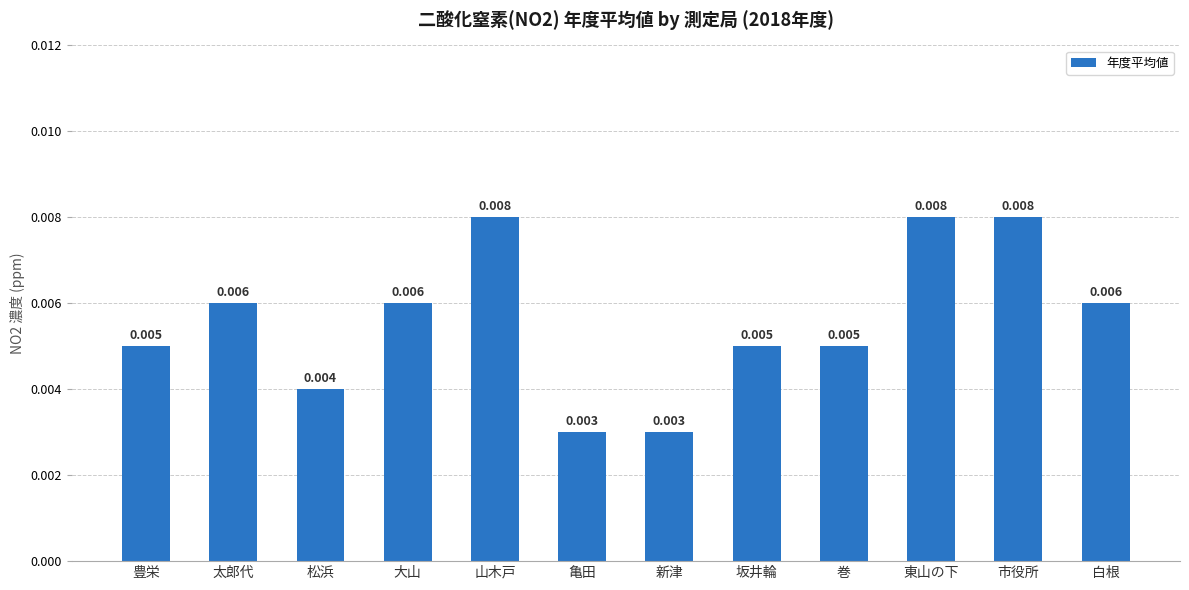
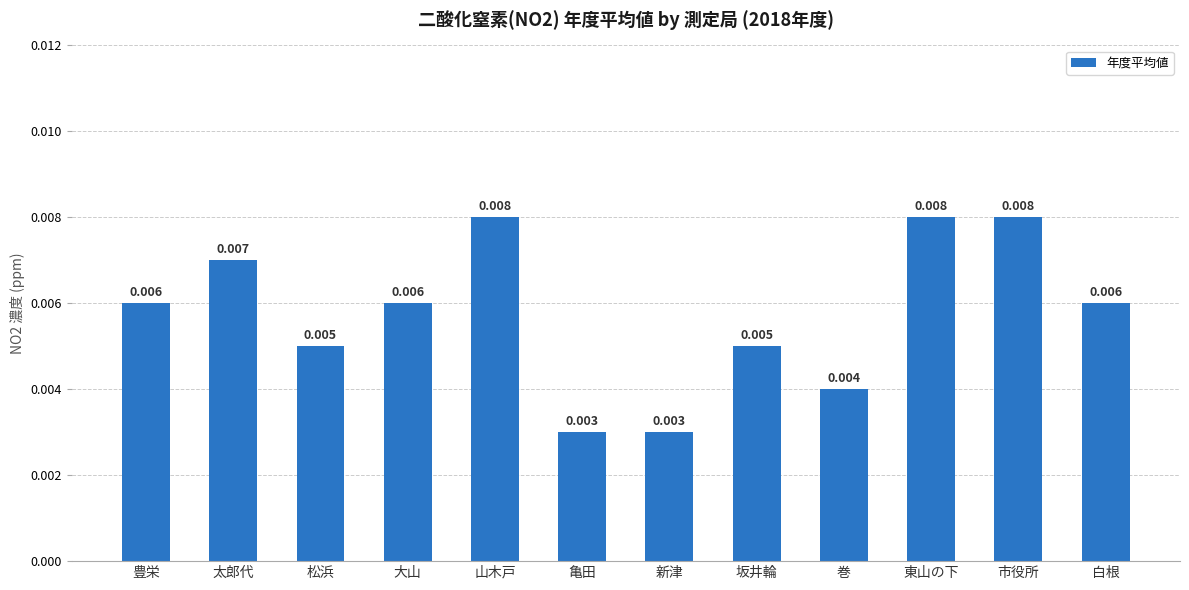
豊栄: 0.005 -> 0.006
太郎代: 0.006 -> 0.007
松浜: 0.004 -> 0.005
巻: 0.005 -> 0.004
